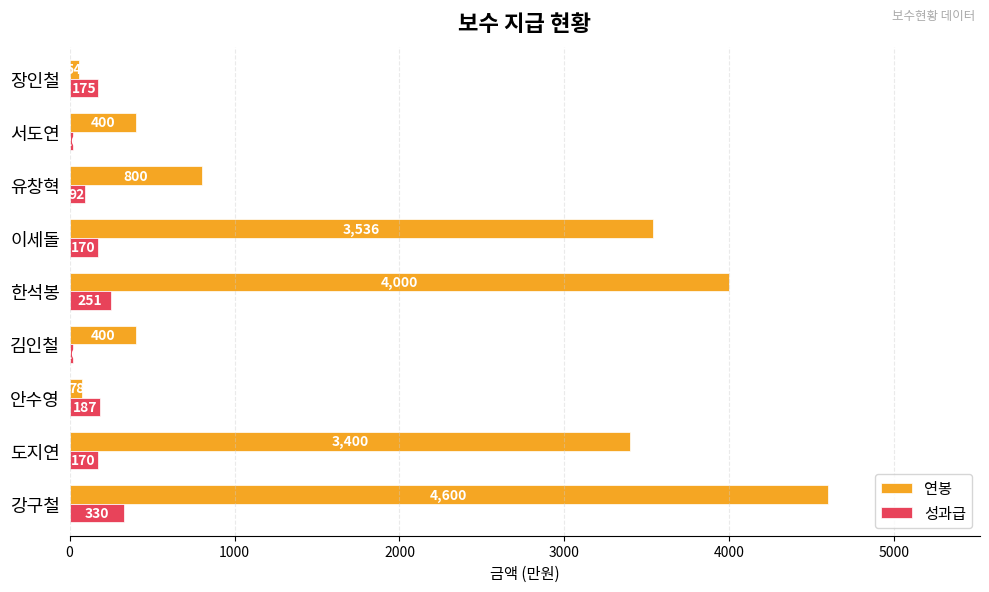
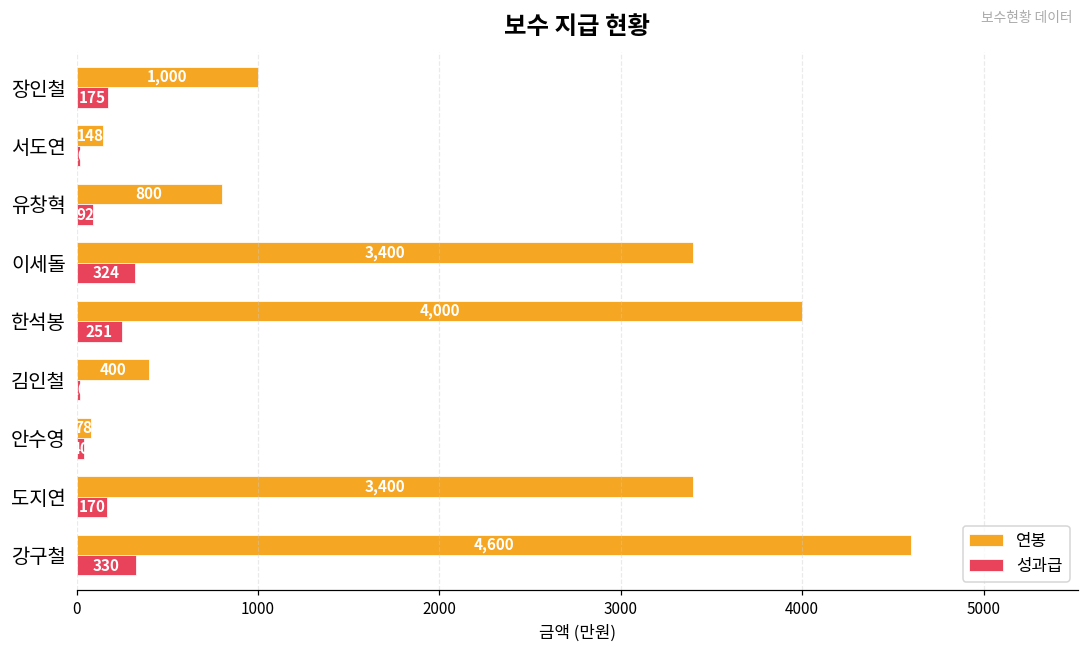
연봉, 장인철: 50 -> 1000
연봉, 서도연: 400 -> 148
연봉, 이세돌: 3,536 -> 3,400
성과급, 이세돌: 170 -> 324
성과급, 안수영: 190 -> 40
